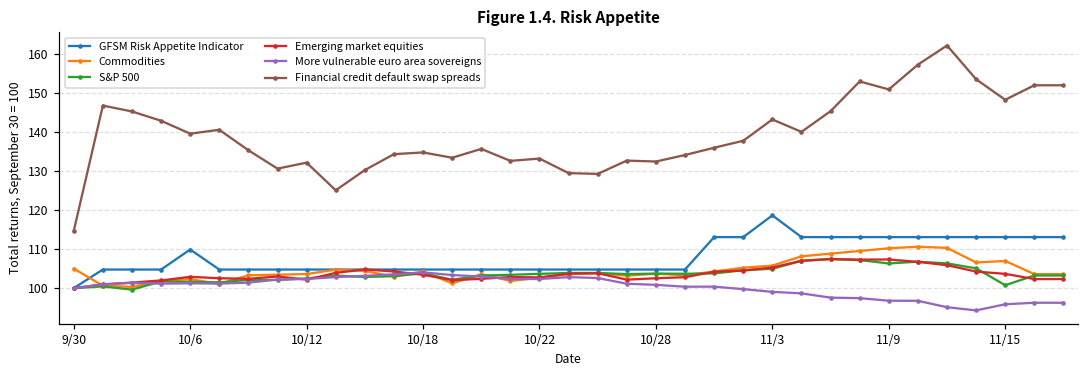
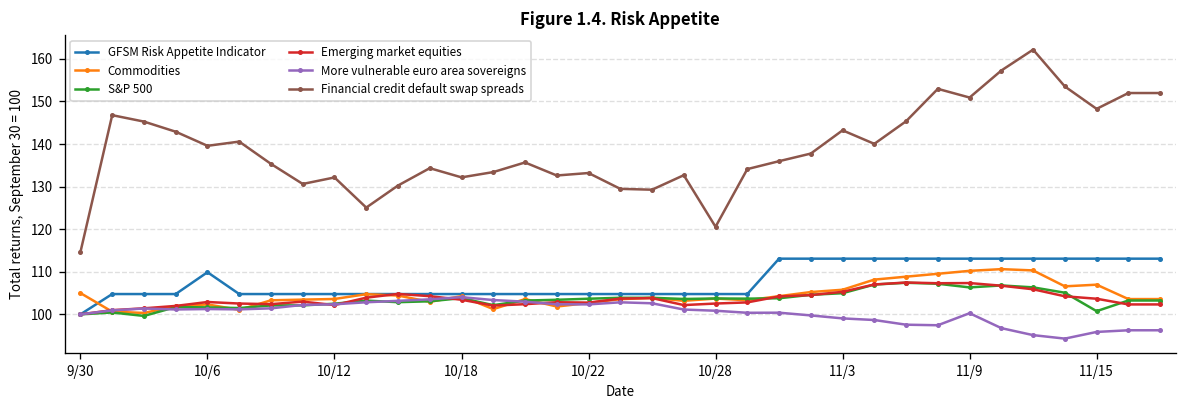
Financial credit default swap spreads, 10/18: 135 -> 132
Financial credit default swap spreads, 10/28: 132 -> 121
GFSM Risk Appetite Indicator, 11/3: 119 -> 113
More vulnerable euro area sovereigns, 11/9: 97 -> 100
